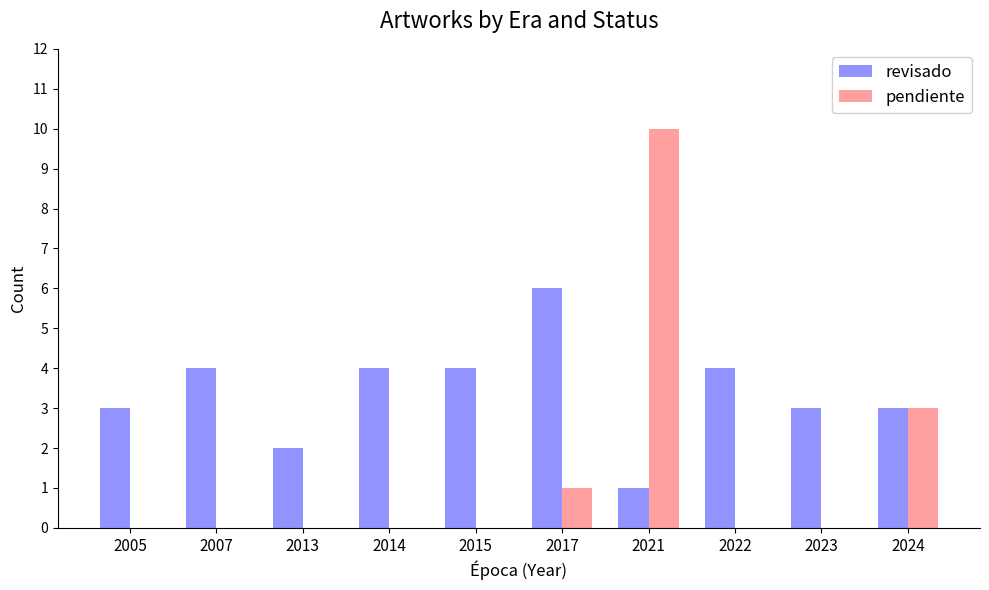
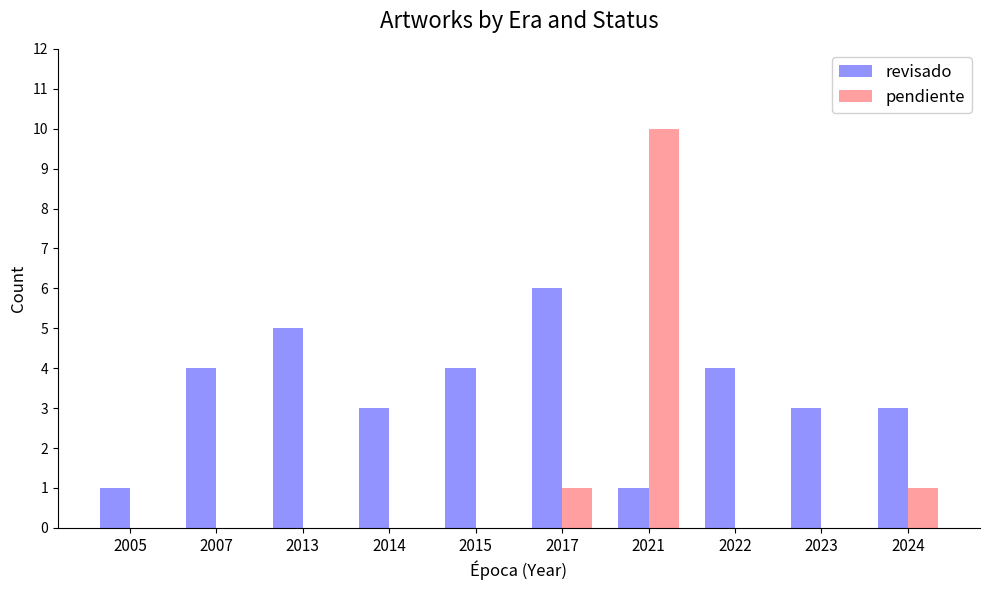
revisado, 2005: 3 -> 1
revisado, 2013: 2 -> 5
revisado, 2014: 4 -> 3
pendiente, 2024: 3 -> 1
